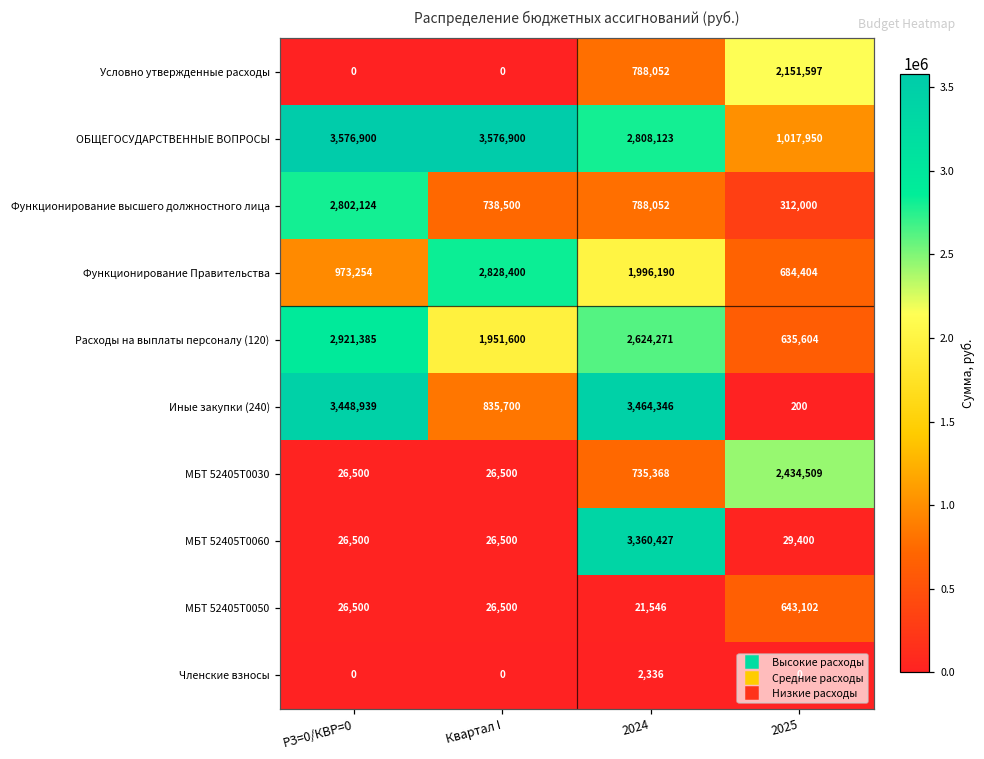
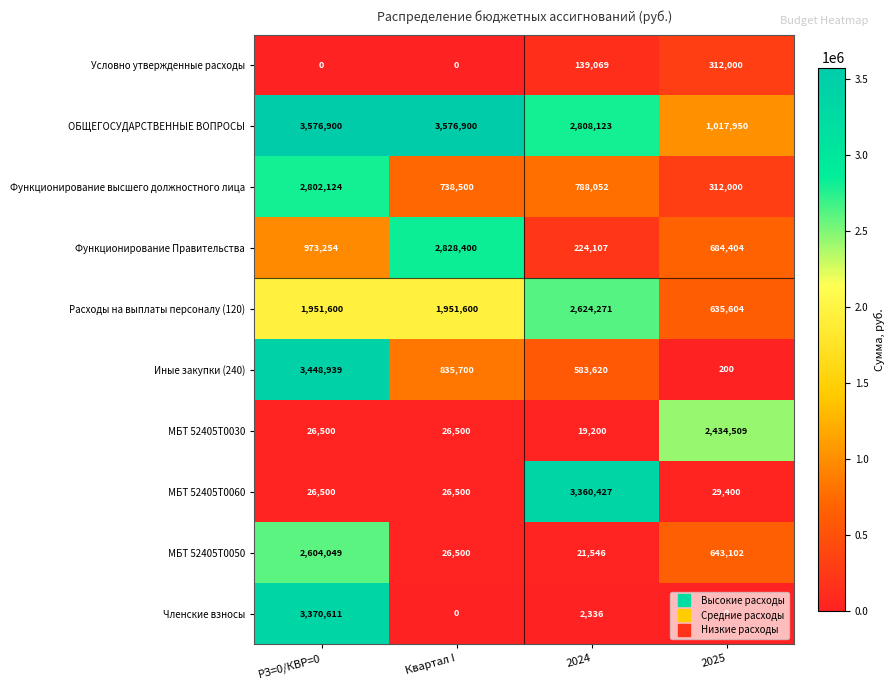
Условно утвержденные расходы, 2024: 788,052 -> 139,069
Условно утвержденные расходы, 2025: 2,151,597 -> 312,000
Функционирование Правительства, 2024: 1,996,190 -> 224,107
Расходы на выплаты персоналу (120), РЗ=0/КВР=0: 2,921,385 -> 1,951,600
Иные закупки (240), 2024: 3,464,346 -> 583,620
МБТ 52405Т0030, 2024: 735,368 -> 19,200
МБТ 52405Т0050, РЗ=0/КВР=0: 26,500 -> 2,604,049
Членские взносы, РЗ=0/КВР=0: 0 -> 3,370,611
